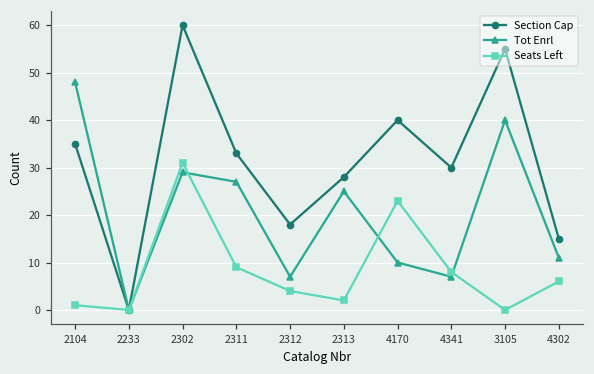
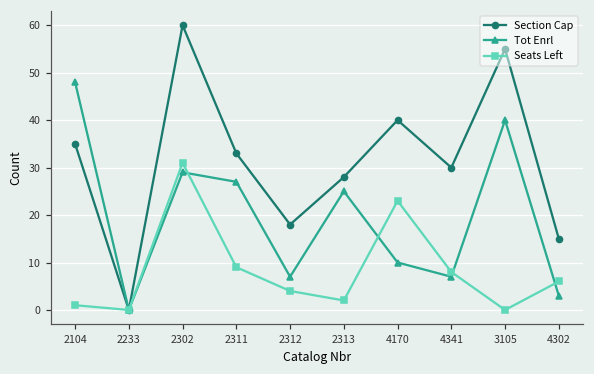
Tot Enrl, 4302: 11 -> 3
